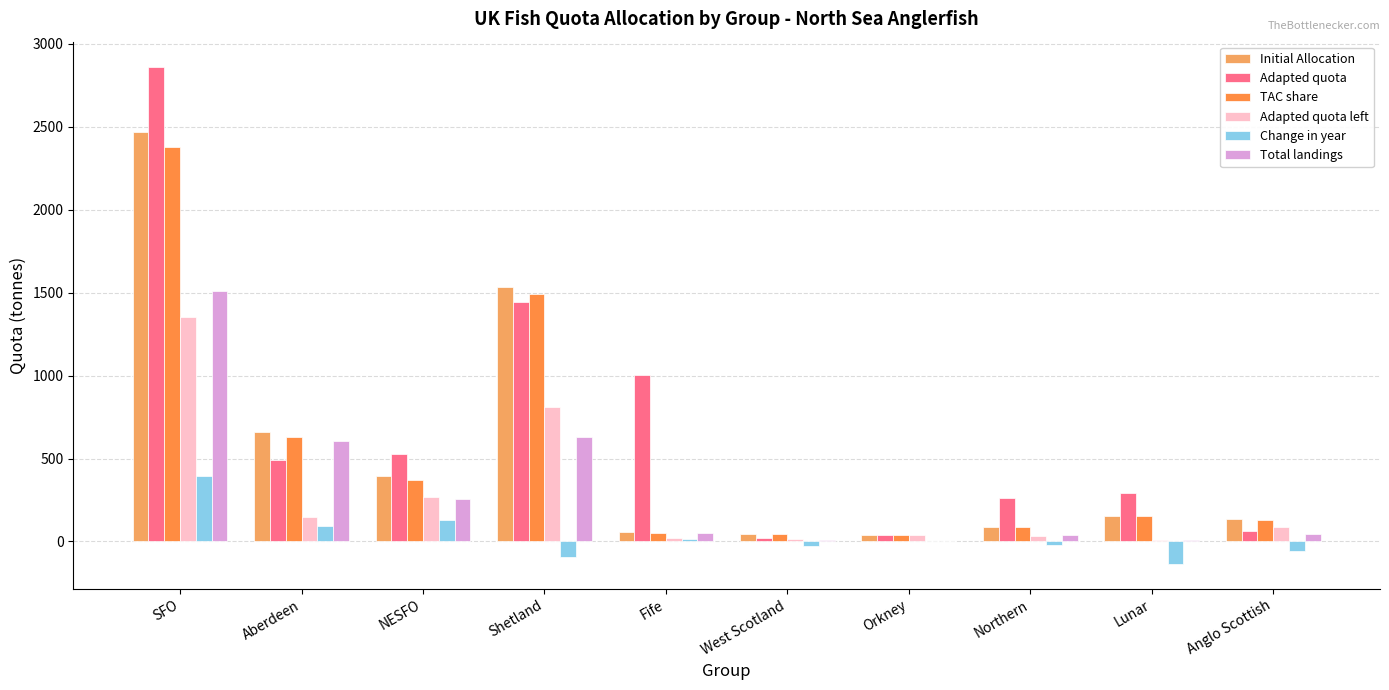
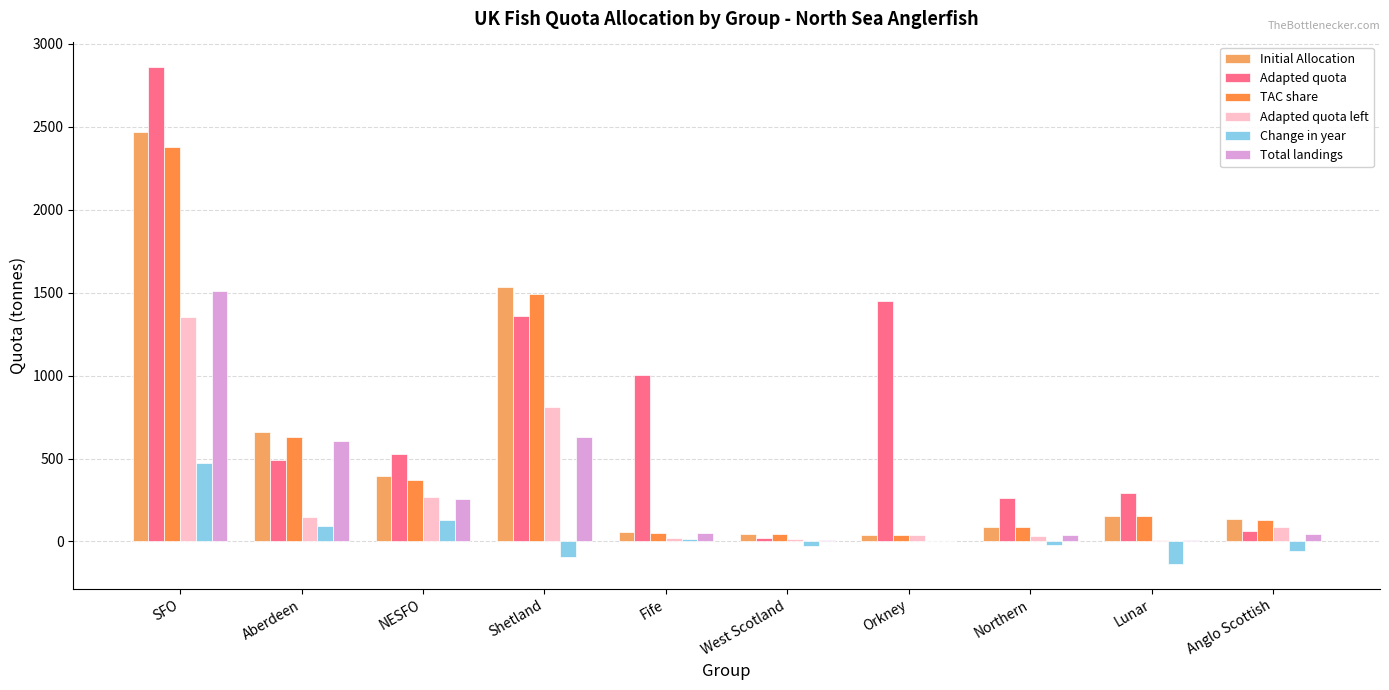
Change in year, SFO: 390 -> 480
Adapted quota, Shetland: 1440 -> 1360
Adapted quota, Orkney: 40 -> 1450
